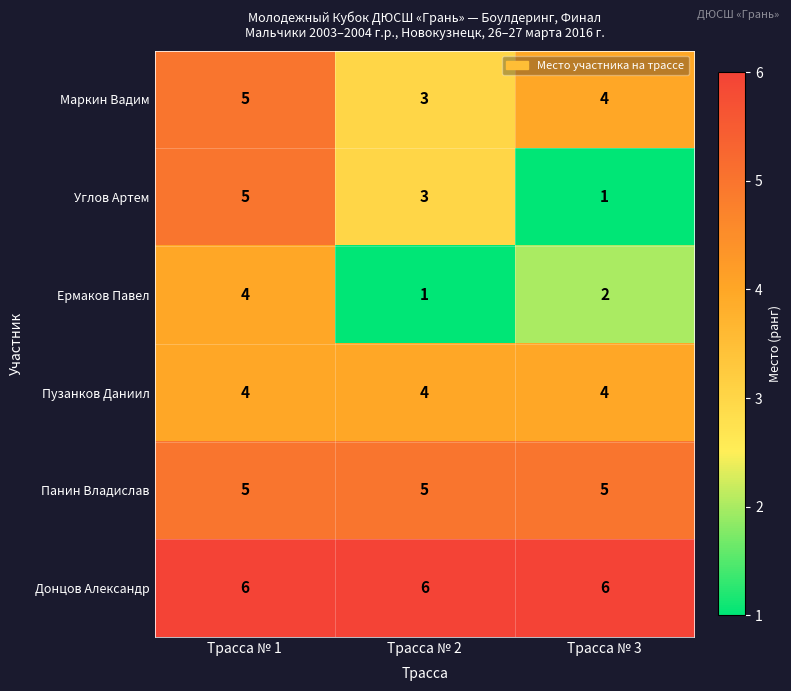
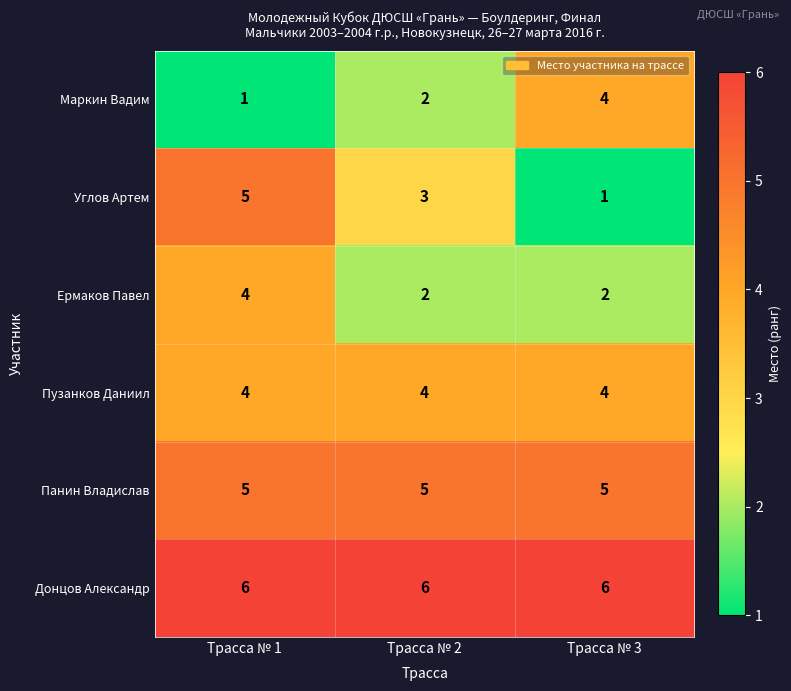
Маркин Вадим, Трасса № 1: 5 -> 1
Маркин Вадим, Трасса № 2: 3 -> 2
Ермаков Павел, Трасса № 2: 1 -> 2
